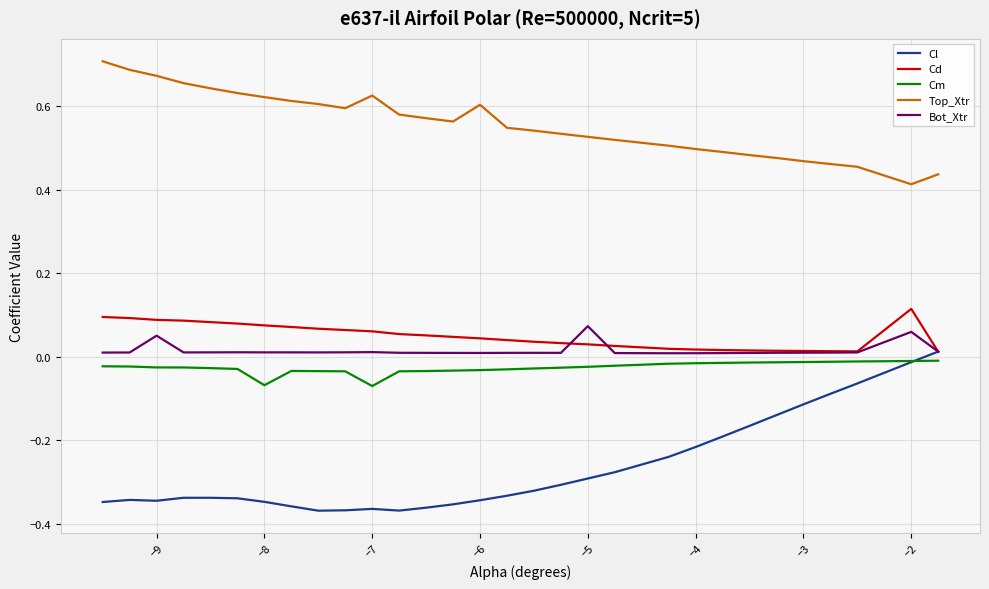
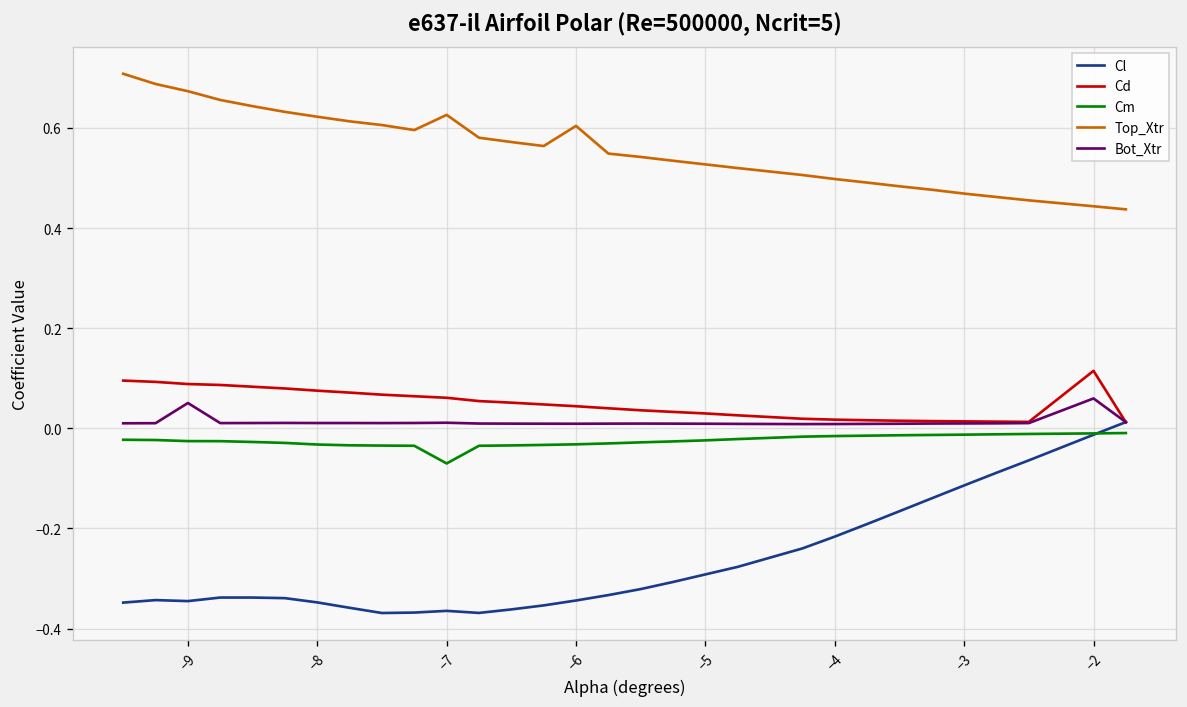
Cm, −8: -0.07 -> -0.03
Bot_Xtr, −5: 0.07 -> 0.01
Top_Xtr, −2: 0.41 -> 0.44
